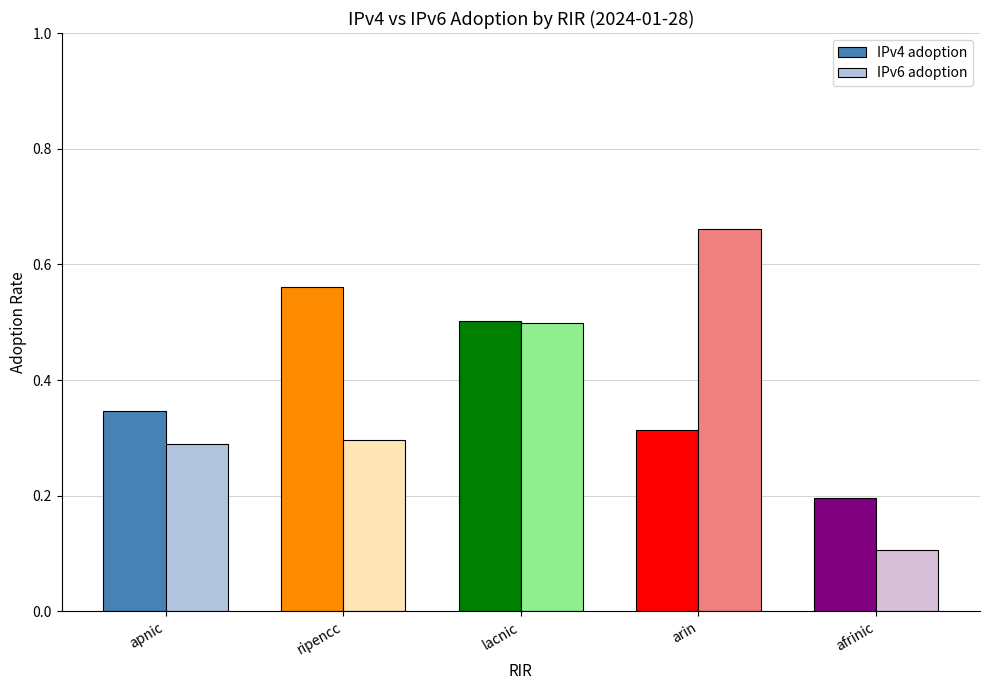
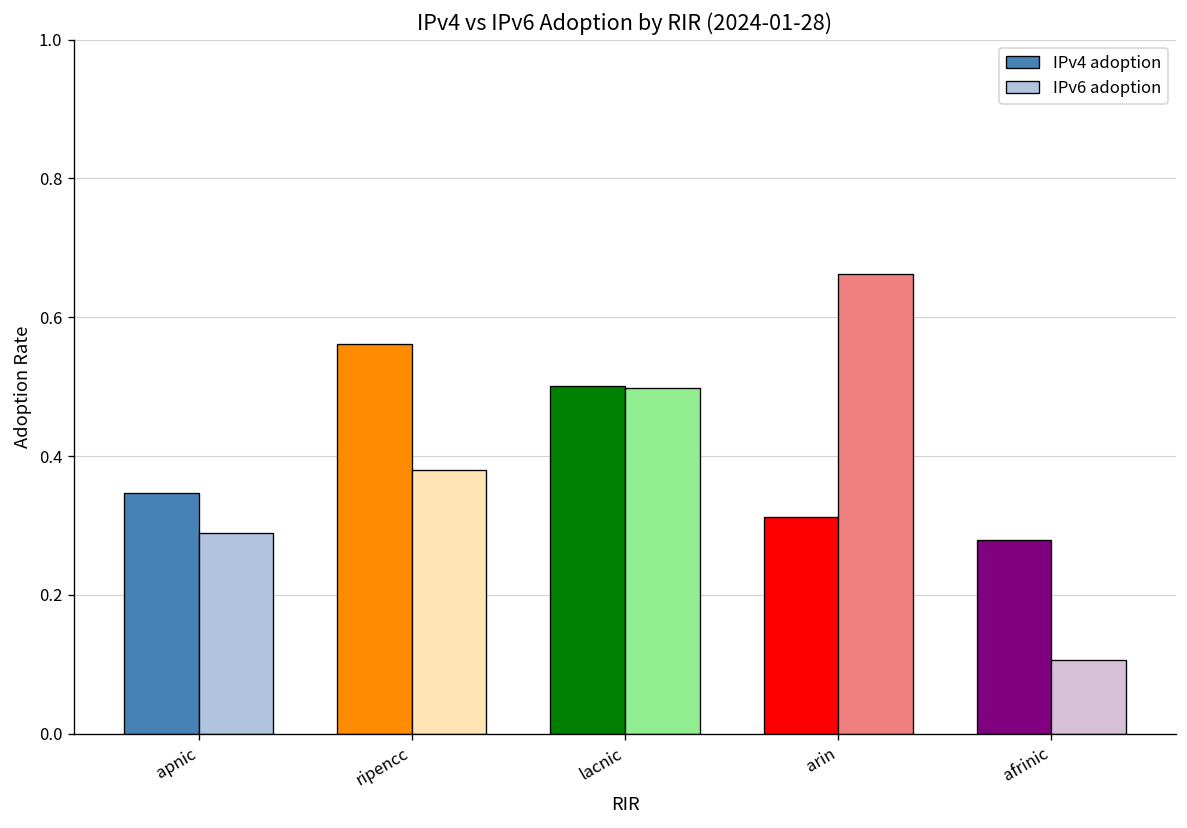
IPv6 adoption, ripencc: 0.30 -> 0.38
IPv4 adoption, afrinic: 0.20 -> 0.28
